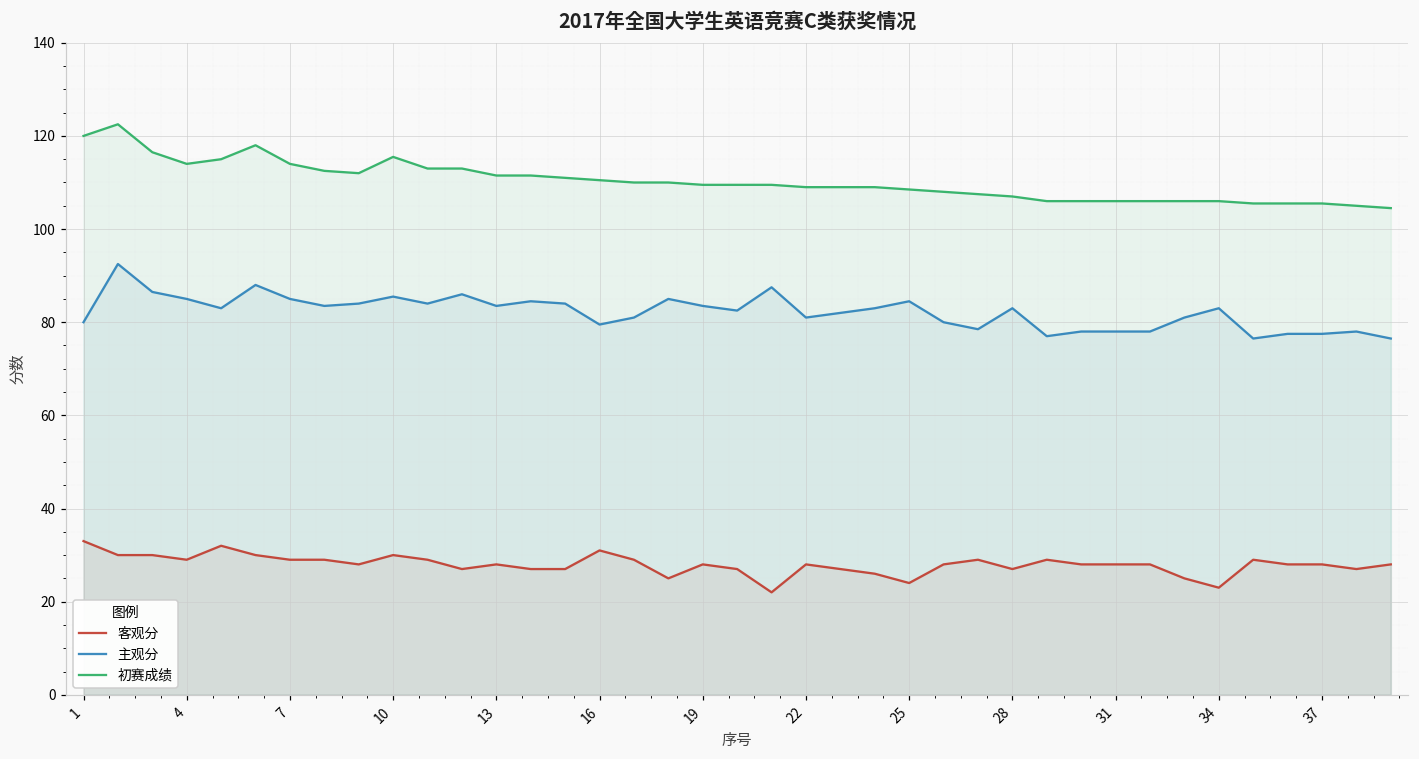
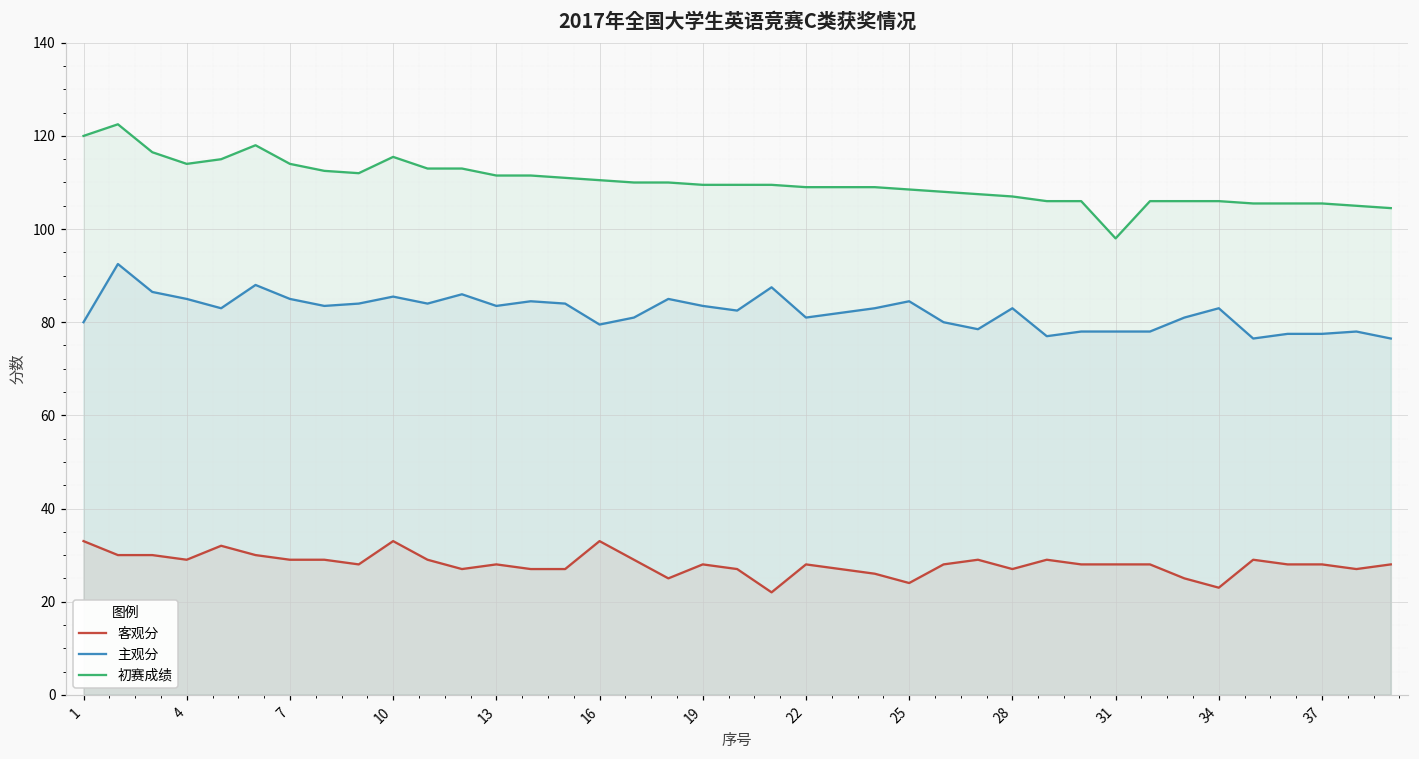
客观分, 10: 30 -> 33
客观分, 16: 31 -> 33
初赛成绩, 31: 106 -> 98
